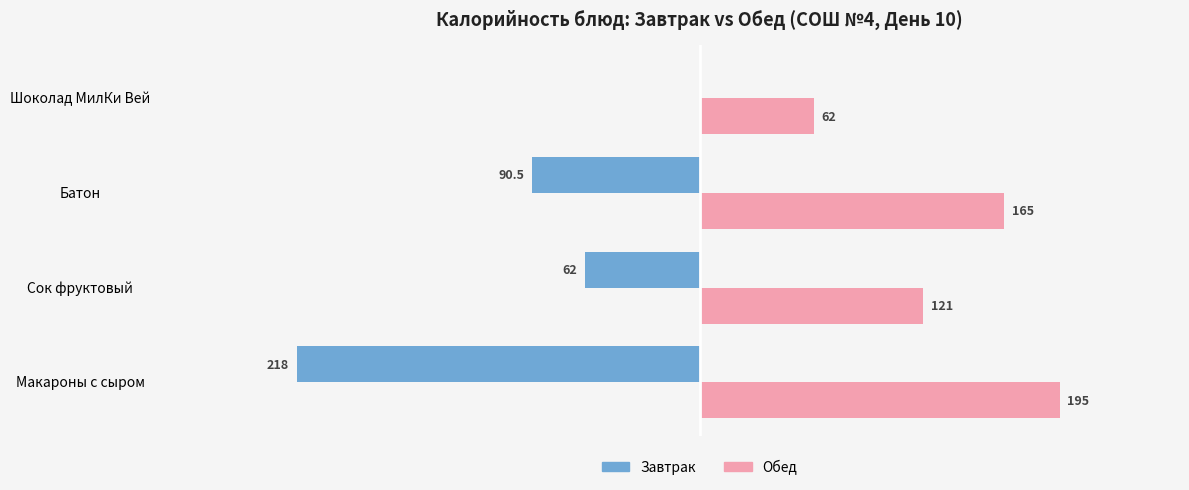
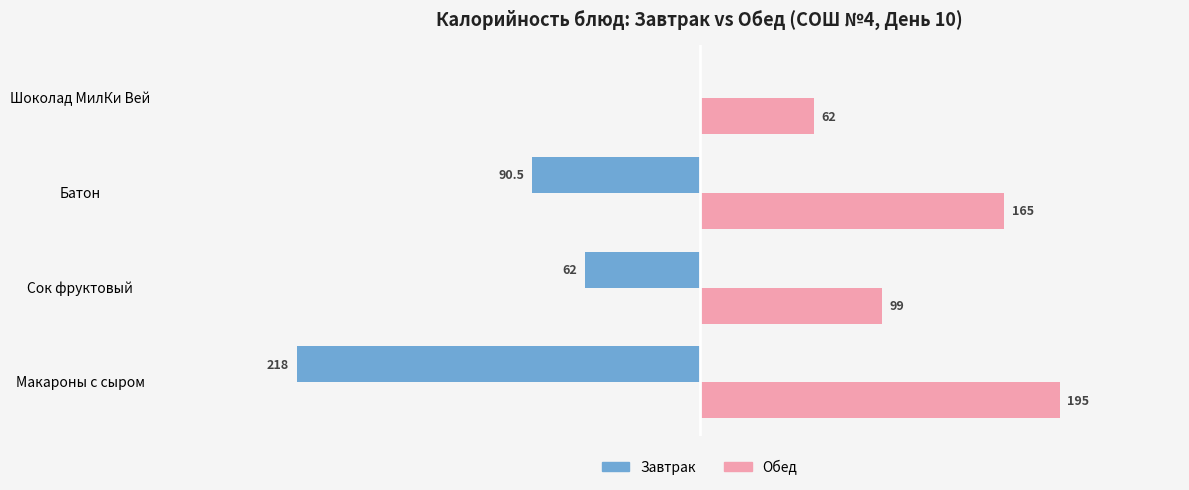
Обед, Сок фруктовый: 121 -> 99
